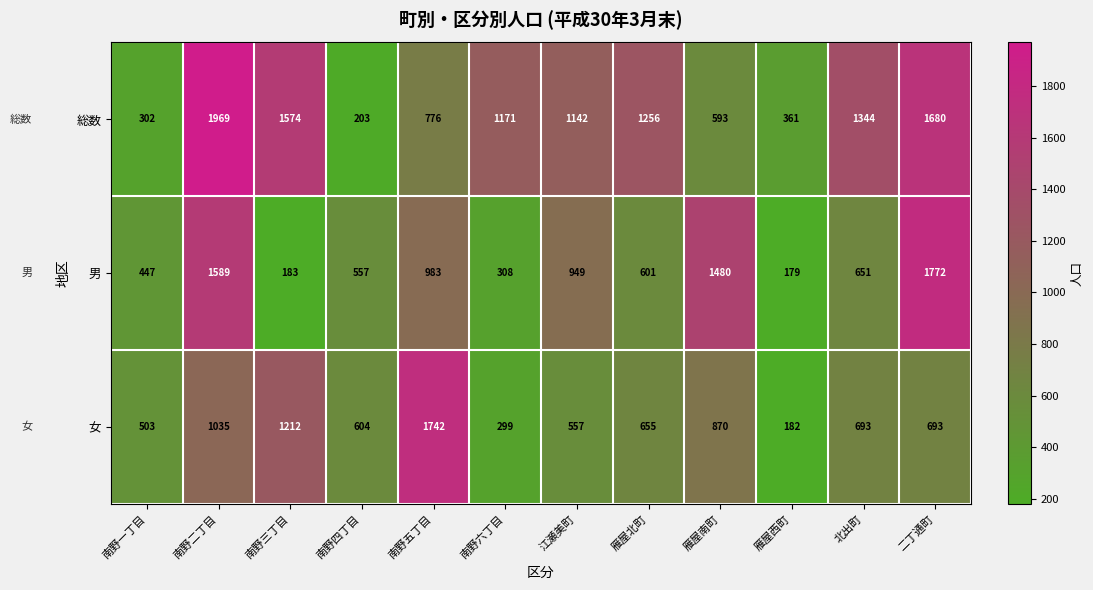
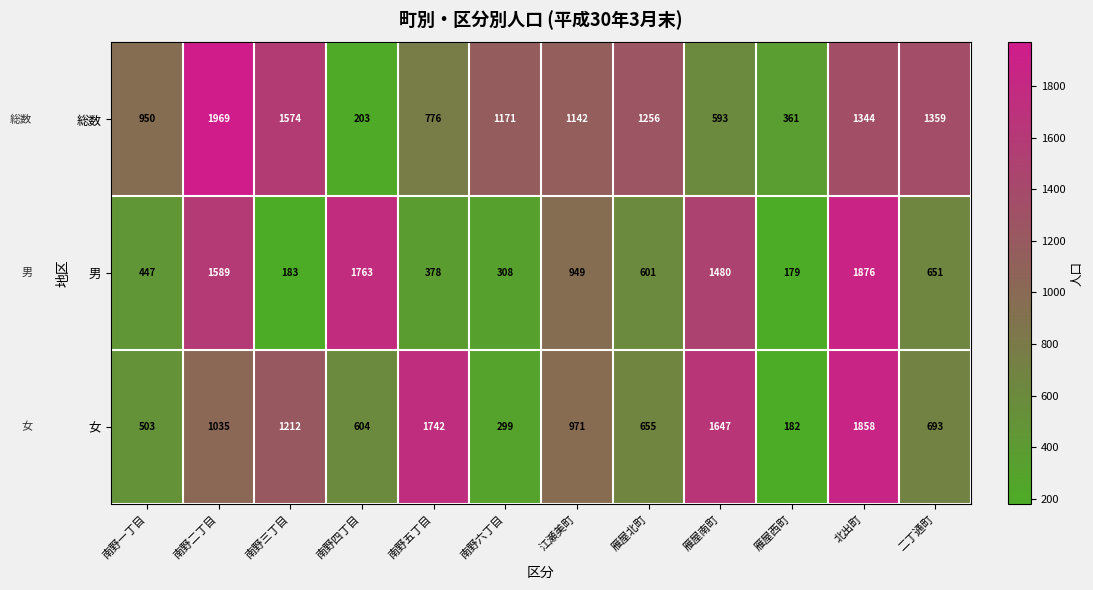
総数, 南野一丁目: 302 -> 950
総数, 二丁通町: 1680 -> 1359
男, 南野四丁目: 557 -> 1763
男, 南野五丁目: 983 -> 378
男, 北出町: 651 -> 1876
男, 二丁通町: 1772 -> 651
女, 江瀬美町: 557 -> 971
女, 雁屋南町: 870 -> 1647
女, 北出町: 693 -> 1858
